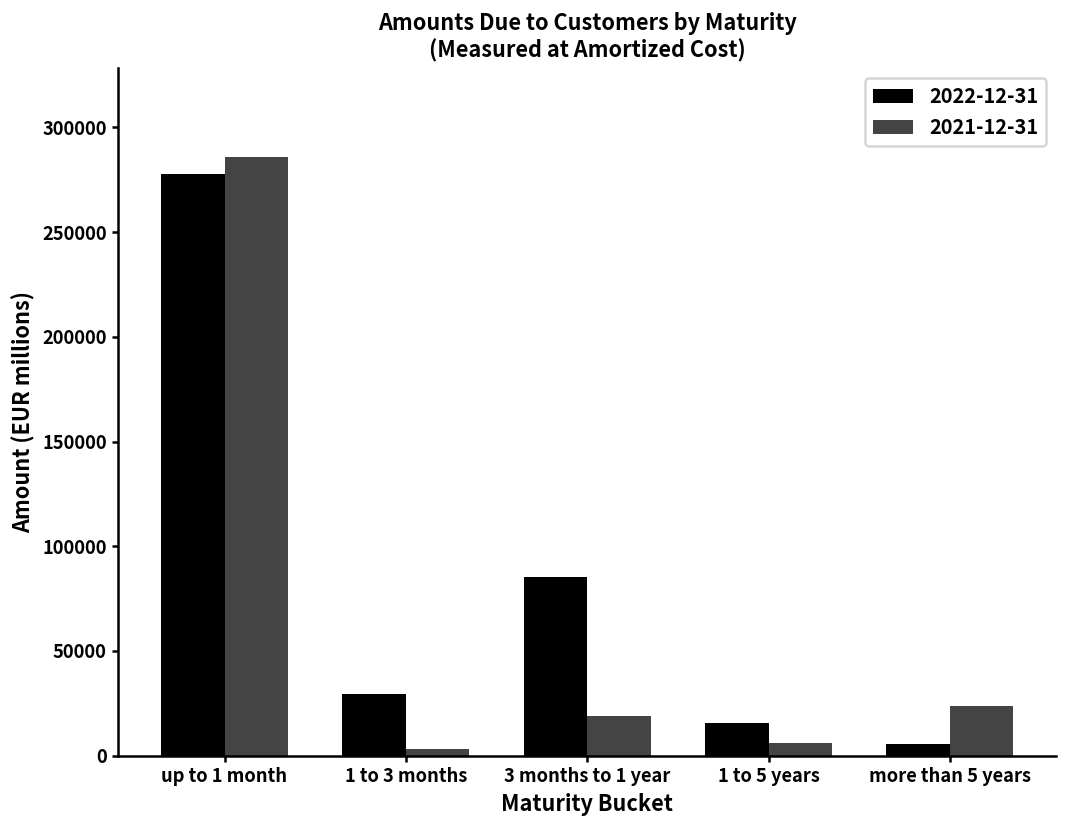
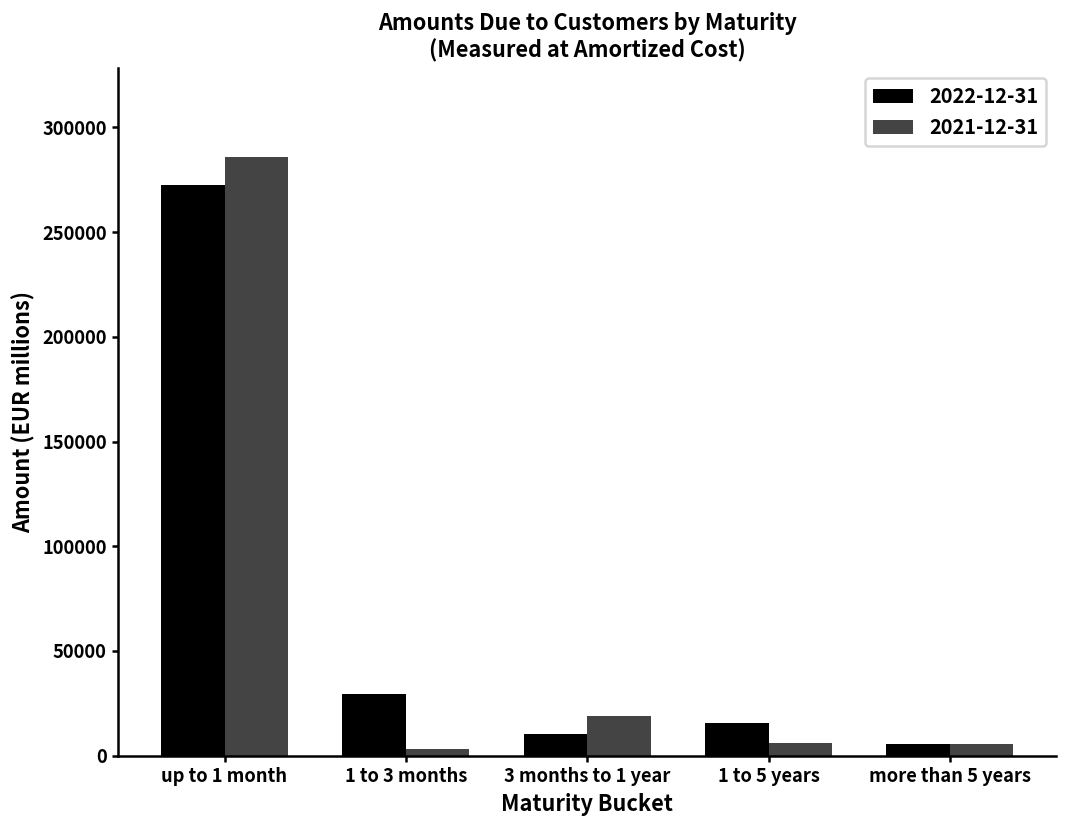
2022-12-31, up to 1 month: 278000 -> 272000
2022-12-31, 3 months to 1 year: 85000 -> 10000
2021-12-31, more than 5 years: 24000 -> 6000
